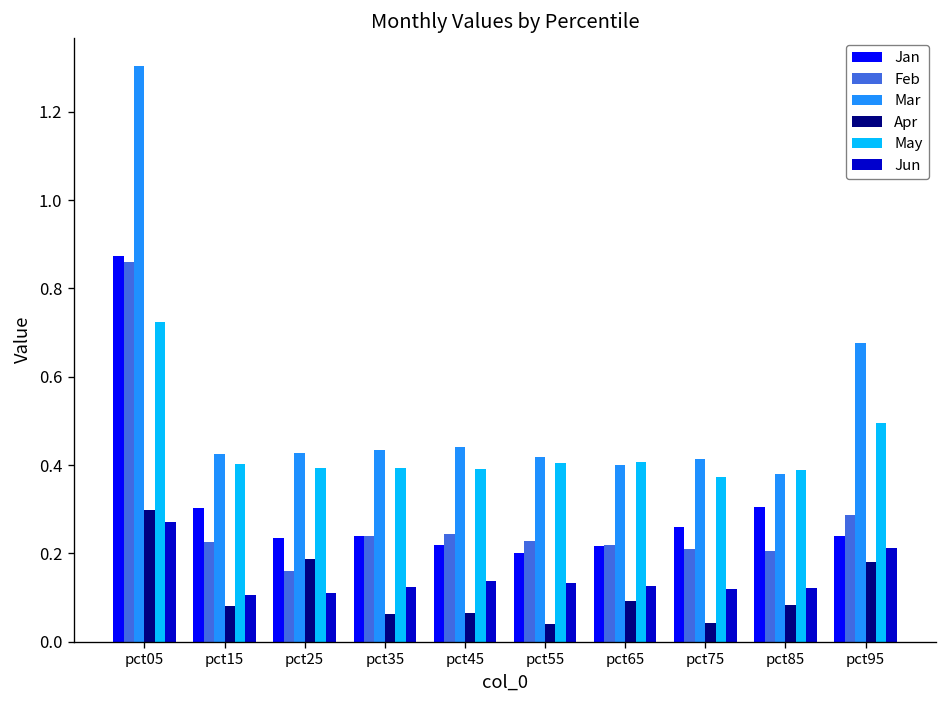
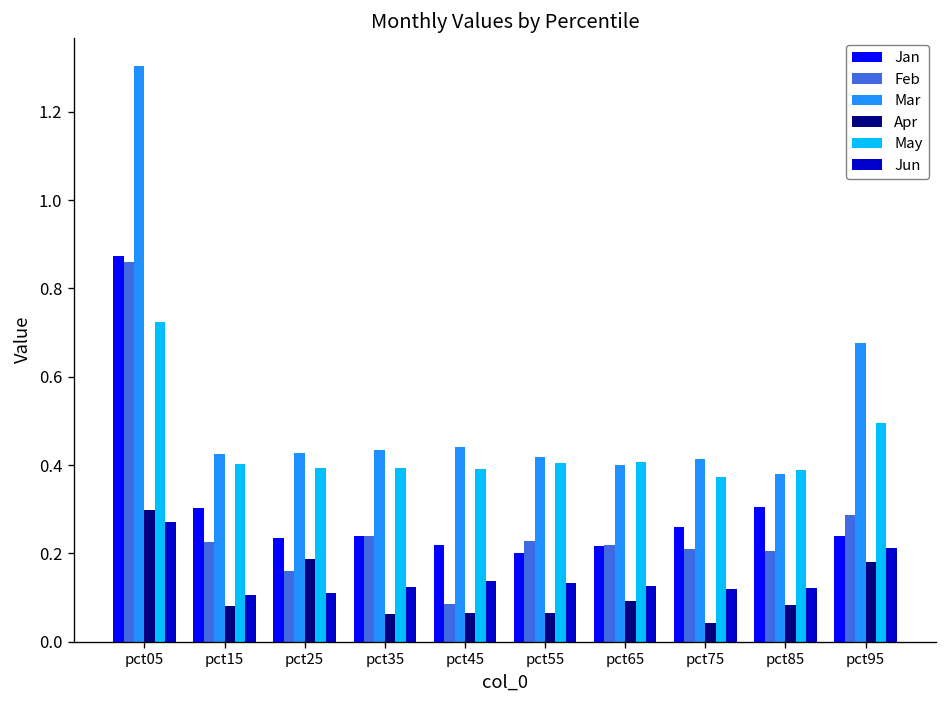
Feb, pct45: 0.24 -> 0.09
Apr, pct55: 0.04 -> 0.07
